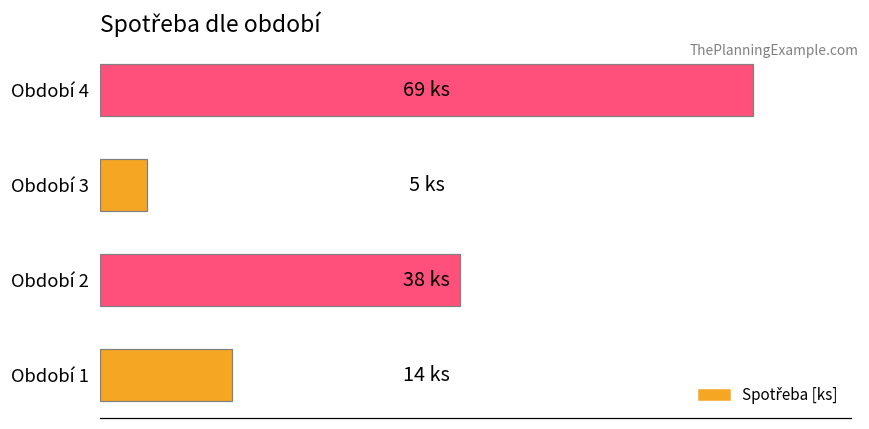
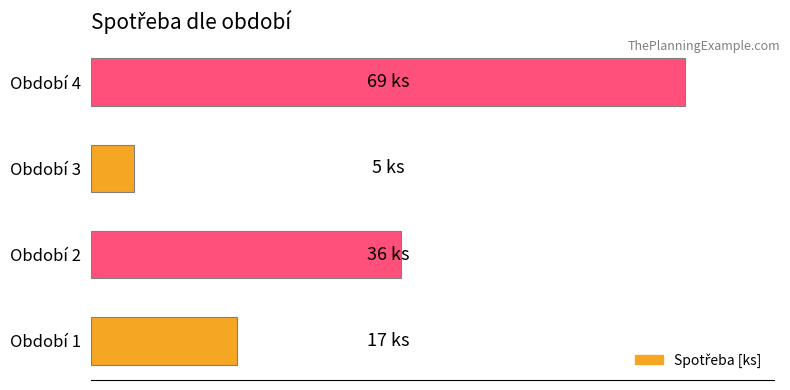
Období 2: 38 -> 36
Období 1: 14 -> 17
